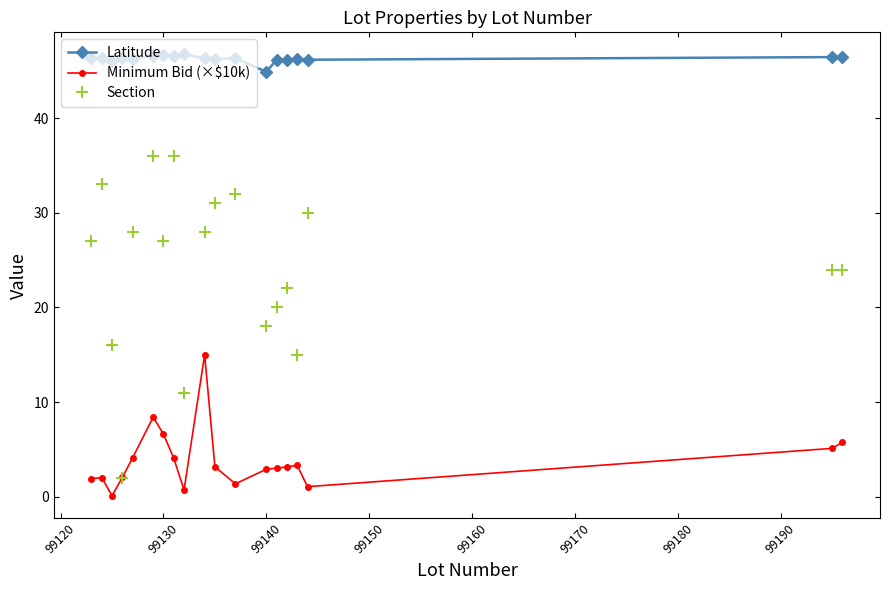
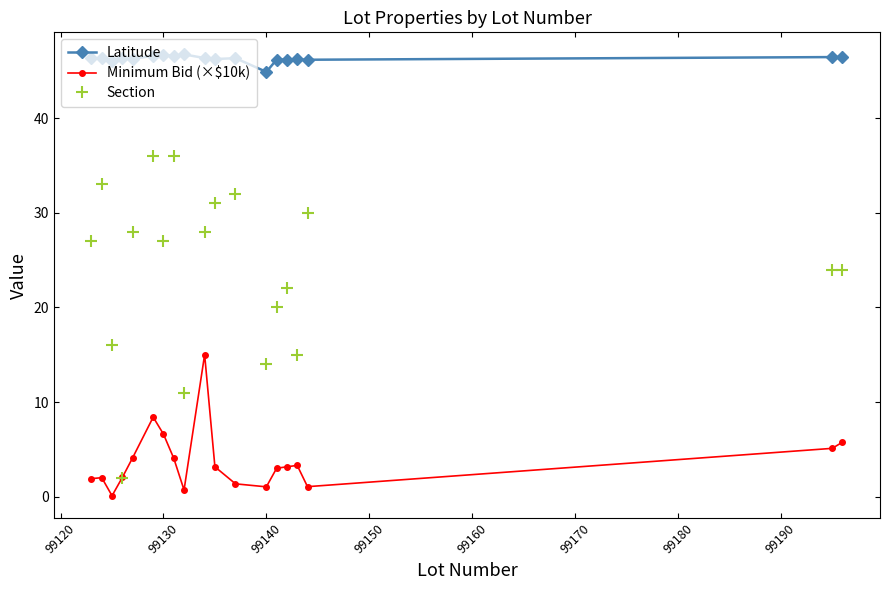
Minimum Bid (×$10k), 99140: 3 -> 1
Section, 99140: 18 -> 14
